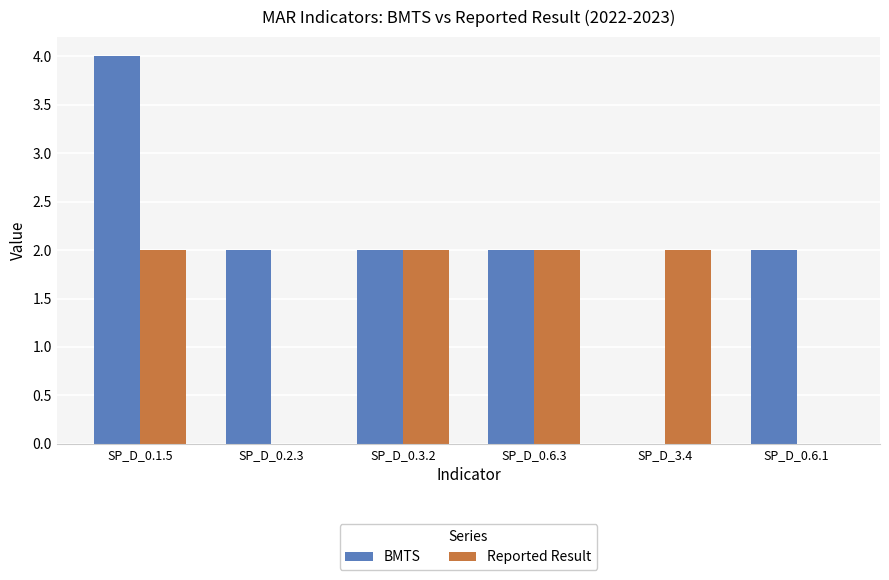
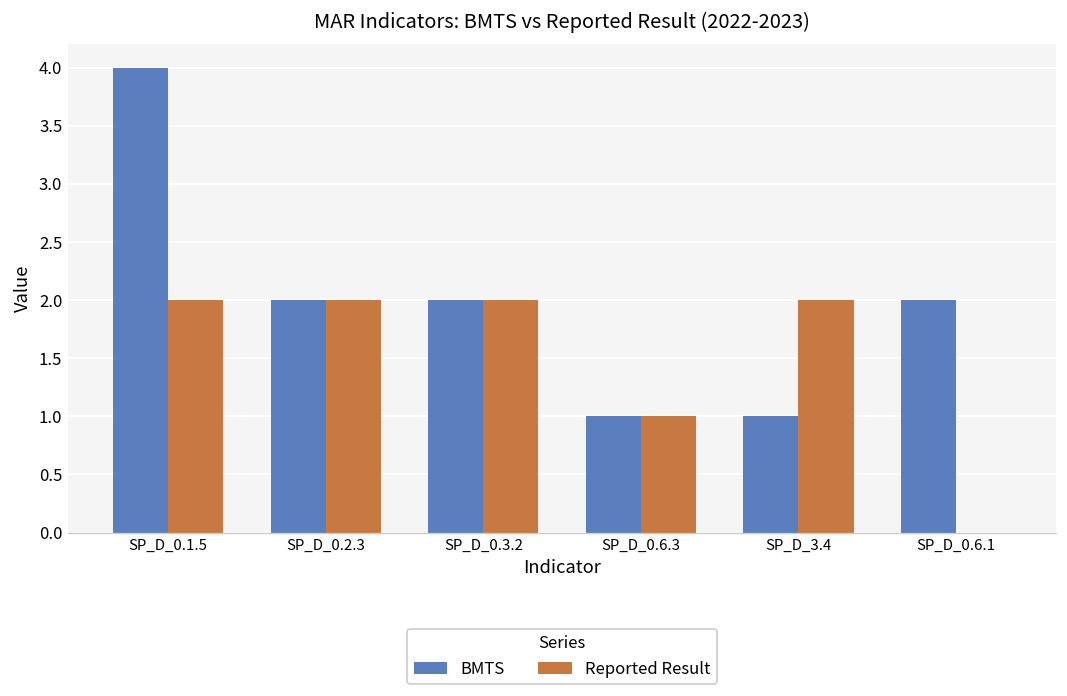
Reported Result, SP_D_0.2.3: 0 -> 2
BMTS, SP_D_0.6.3: 2 -> 1
Reported Result, SP_D_0.6.3: 2 -> 1
BMTS, SP_D_3.4: 0 -> 1
